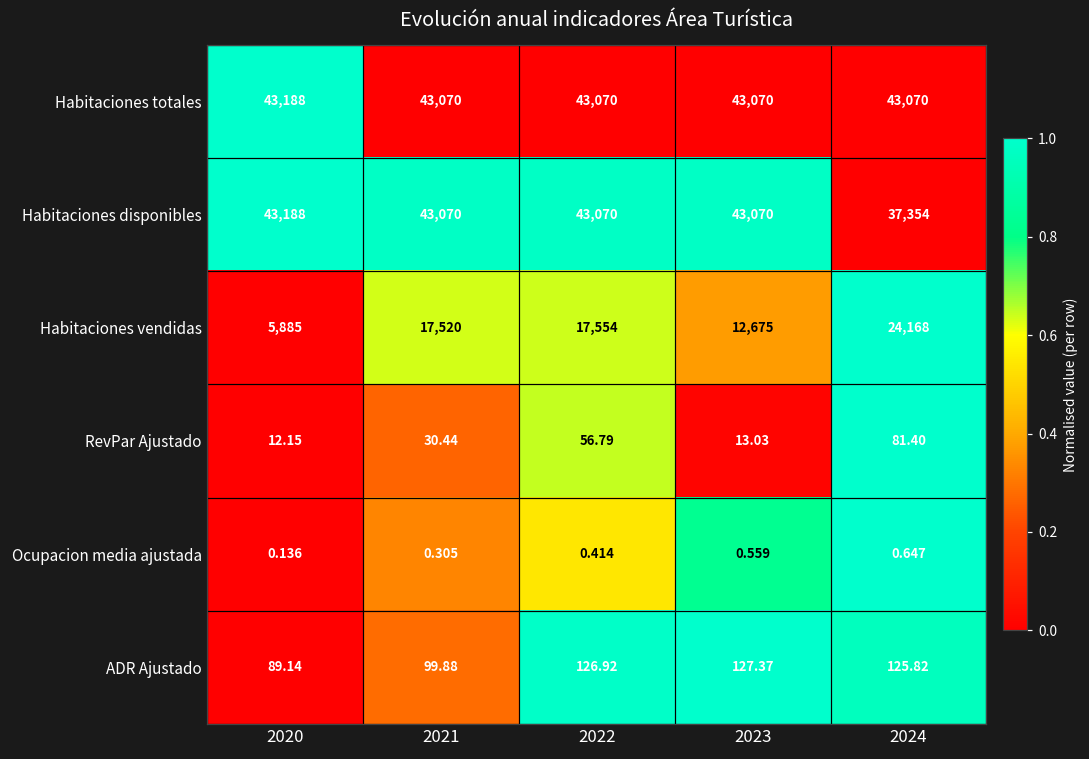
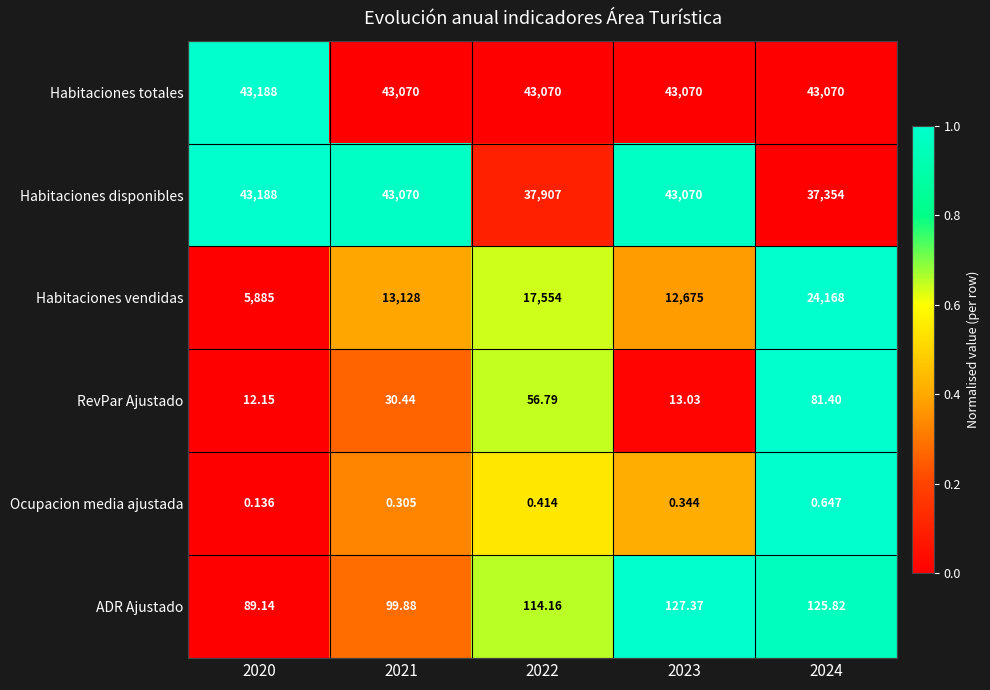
Habitaciones disponibles, 2022: 43,070 -> 37,907
Habitaciones vendidas, 2021: 17,520 -> 13,128
Ocupacion media ajustada, 2023: 0.559 -> 0.344
ADR Ajustado, 2022: 126.92 -> 114.16
